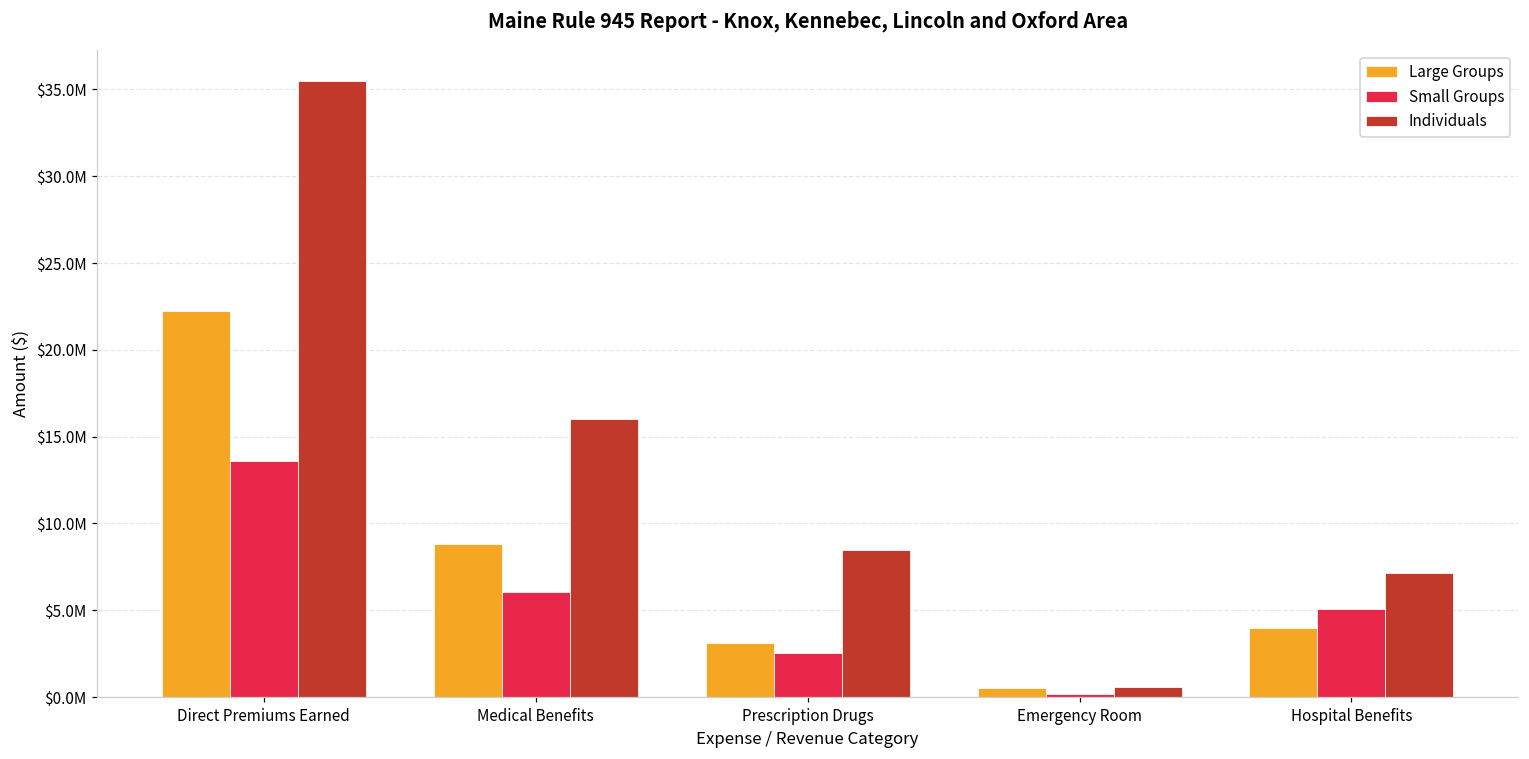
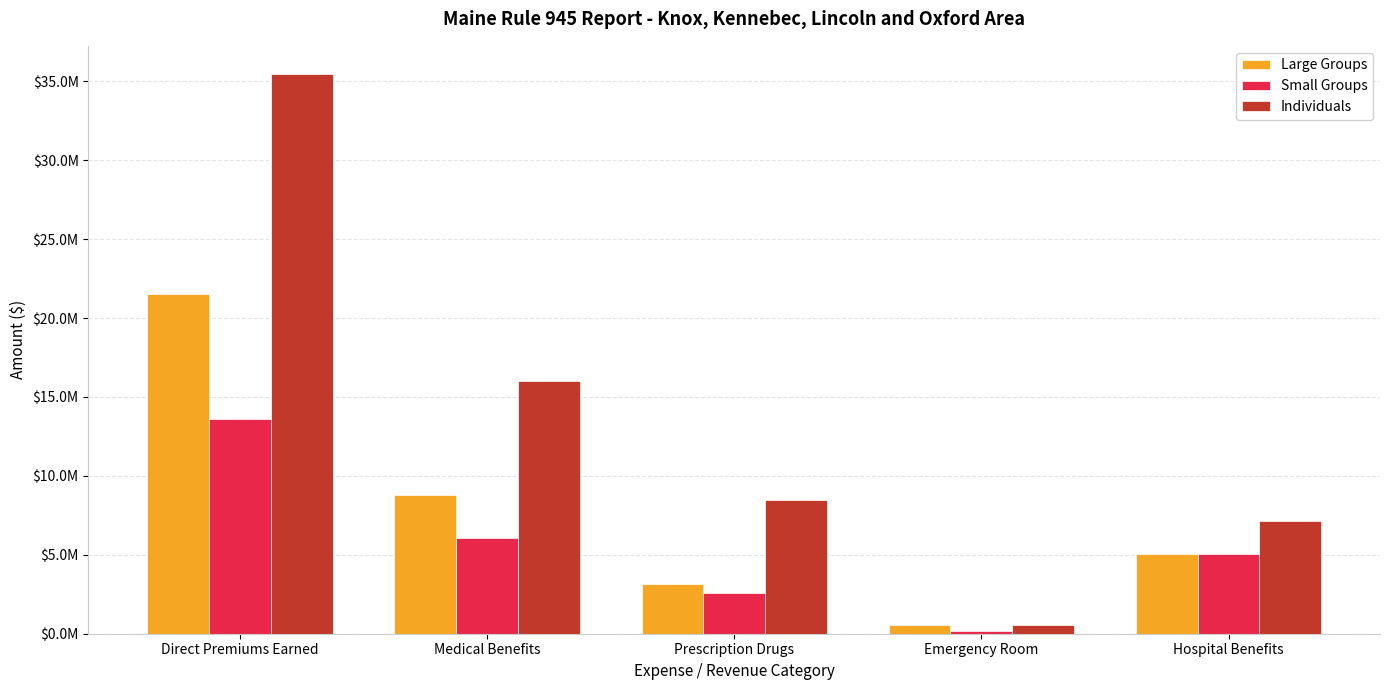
Large Groups, Direct Premiums Earned: $22200000 -> $21600000
Large Groups, Hospital Benefits: $4000000 -> $5100000
